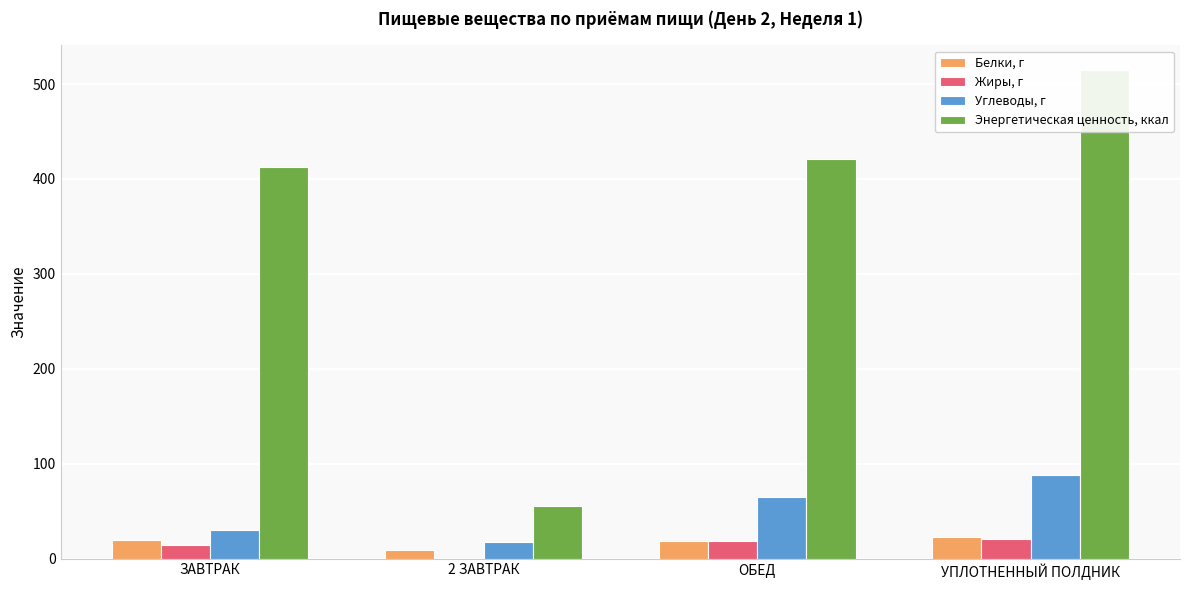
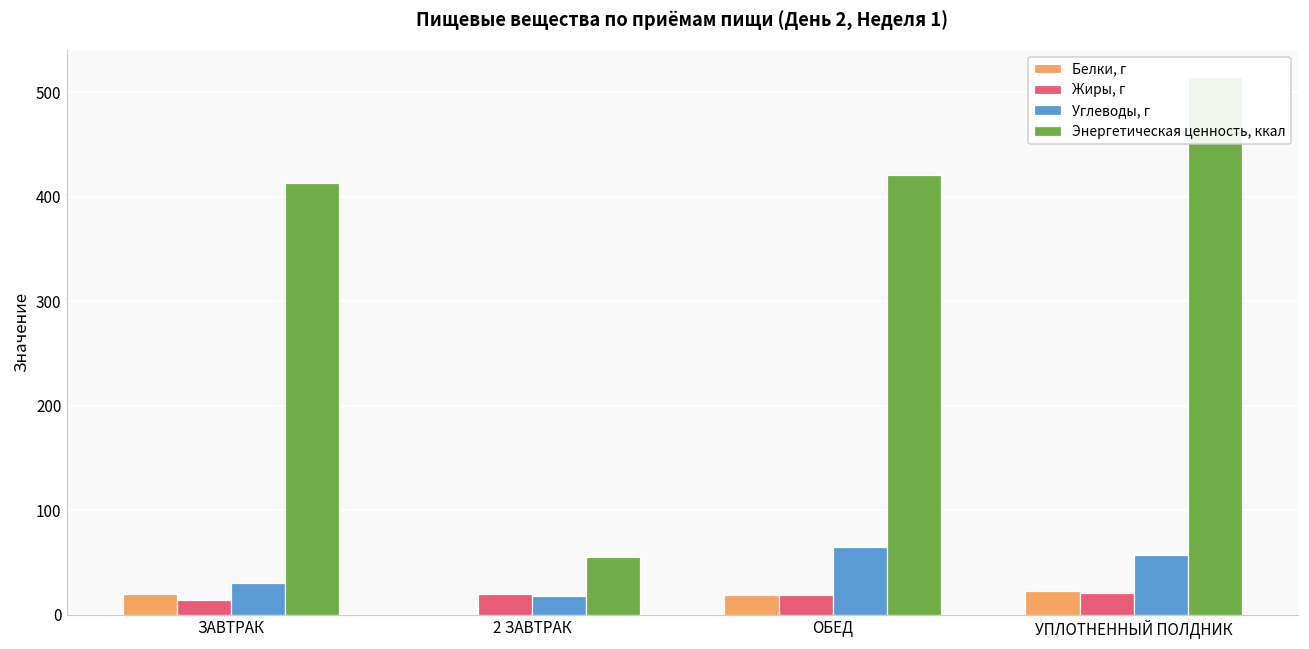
Белки, г, 2 ЗАВТРАК: 10 -> 0
Жиры, г, 2 ЗАВТРАК: 0 -> 20
Углеводы, г, УПЛОТНЕННЫЙ ПОЛДНИК: 90 -> 60
